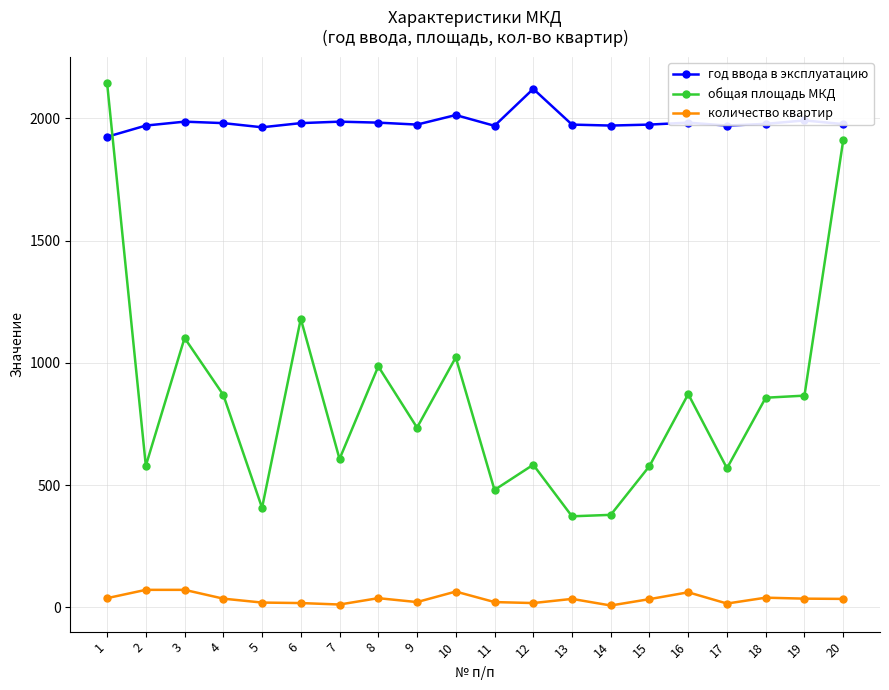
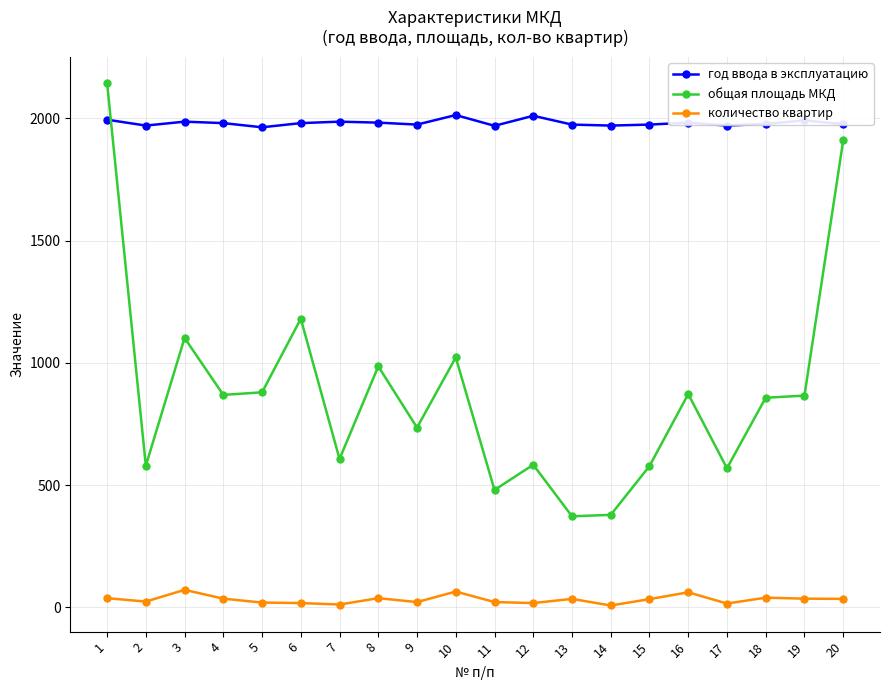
год ввода в эксплуатацию, 1: 1920 -> 1990
количество квартир, 2: 70 -> 20
общая площадь МКД, 5: 410 -> 880
год ввода в эксплуатацию, 12: 2120 -> 2010
